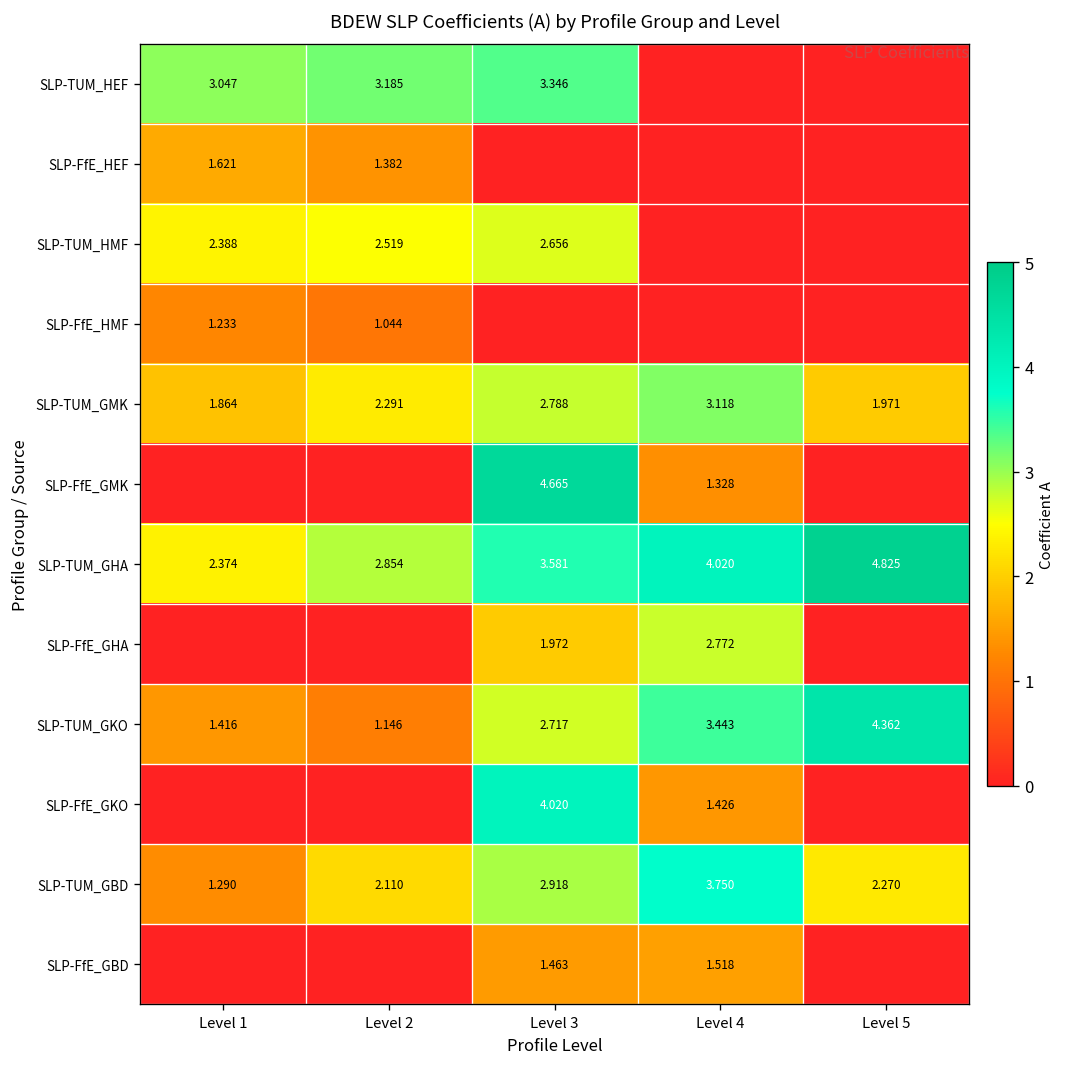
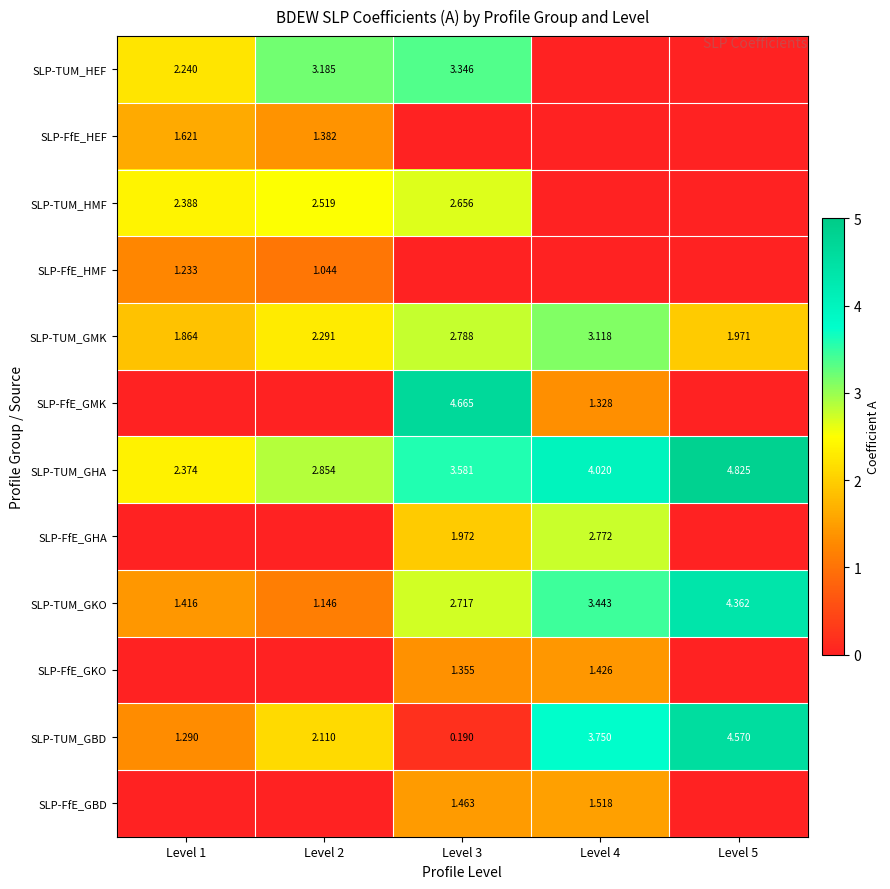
SLP-TUM_HEF, Level 1: 3.047 -> 2.240
SLP-FfE_GKO, Level 3: 4.020 -> 1.355
SLP-TUM_GBD, Level 3: 2.918 -> 0.190
SLP-TUM_GBD, Level 5: 2.270 -> 4.570
